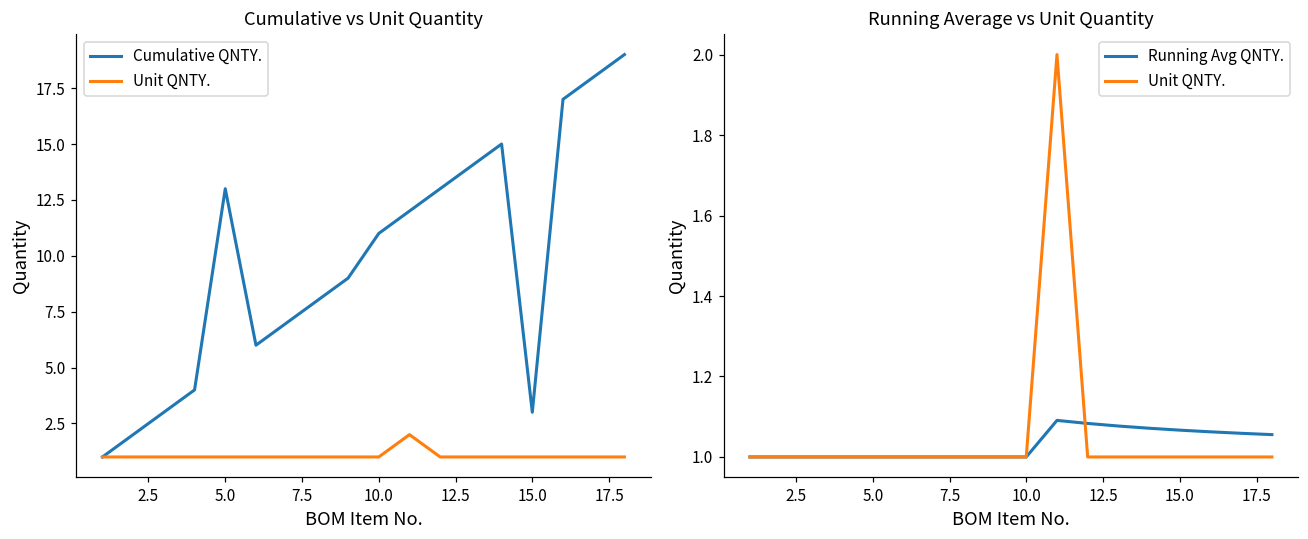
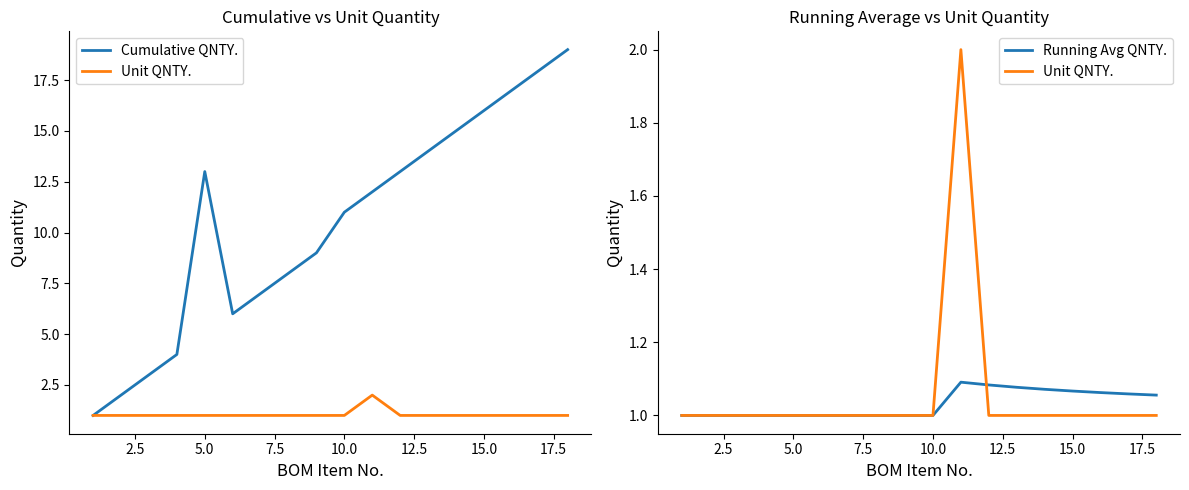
Cumulative vs Unit Quantity, Cumulative QNTY., 15.0: 3 -> 16
